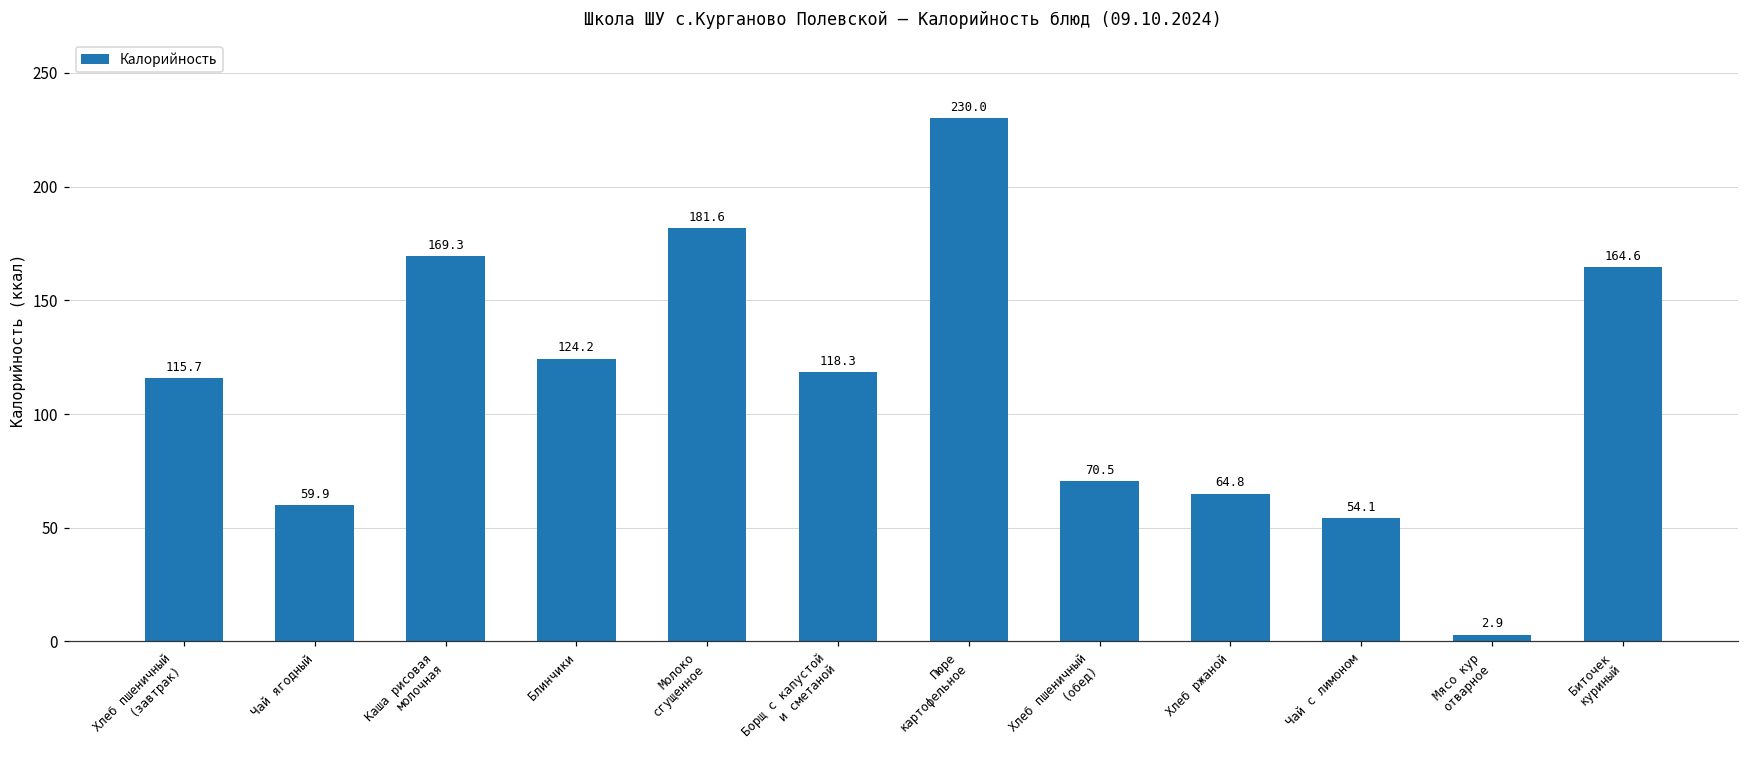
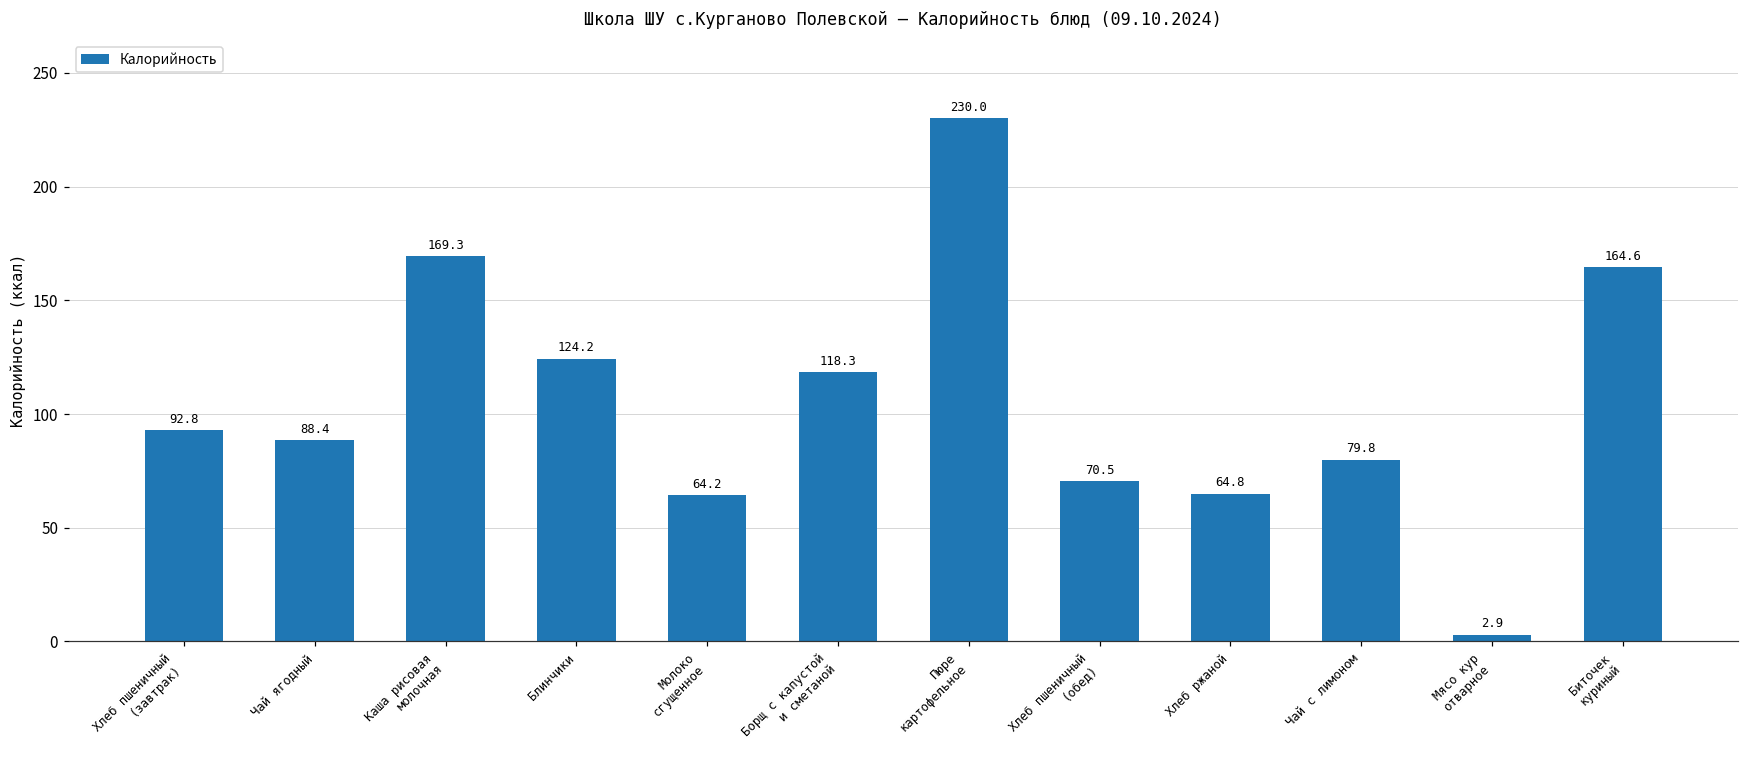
Хлеб пшеничный (завтрак): 115.7 -> 92.8
Чай ягодный: 59.9 -> 88.4
Молоко сгущенное: 181.6 -> 64.2
Чай с лимоном: 54.1 -> 79.8
